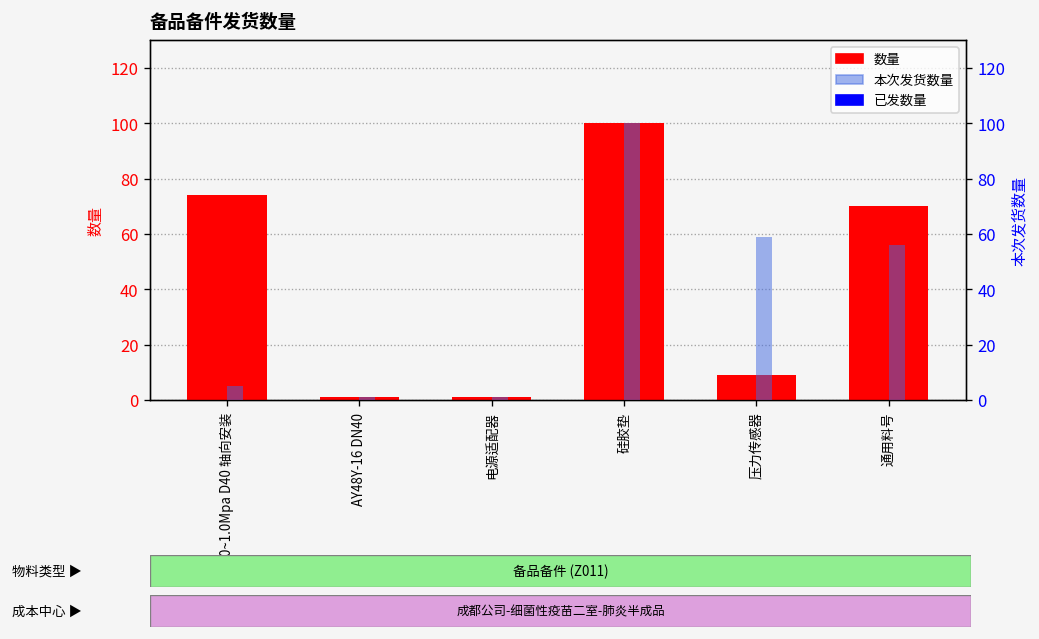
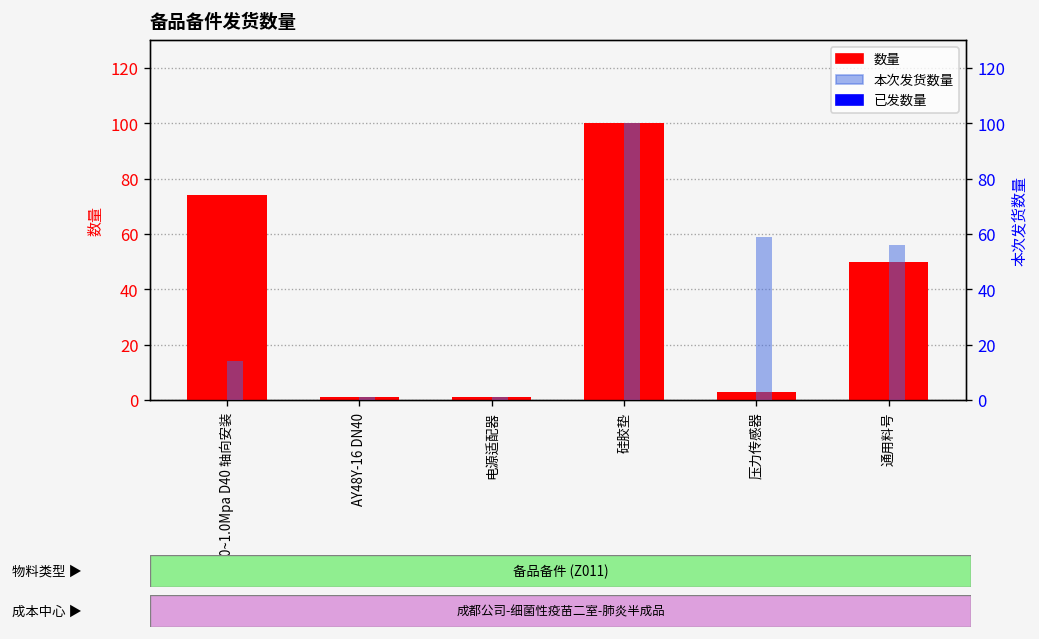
数量, 压力传感器: 9 -> 3
数量, 通用料号: 70 -> 50
本次发货数量, 0~1.0Mpa D40 轴向安装: 5 -> 14
